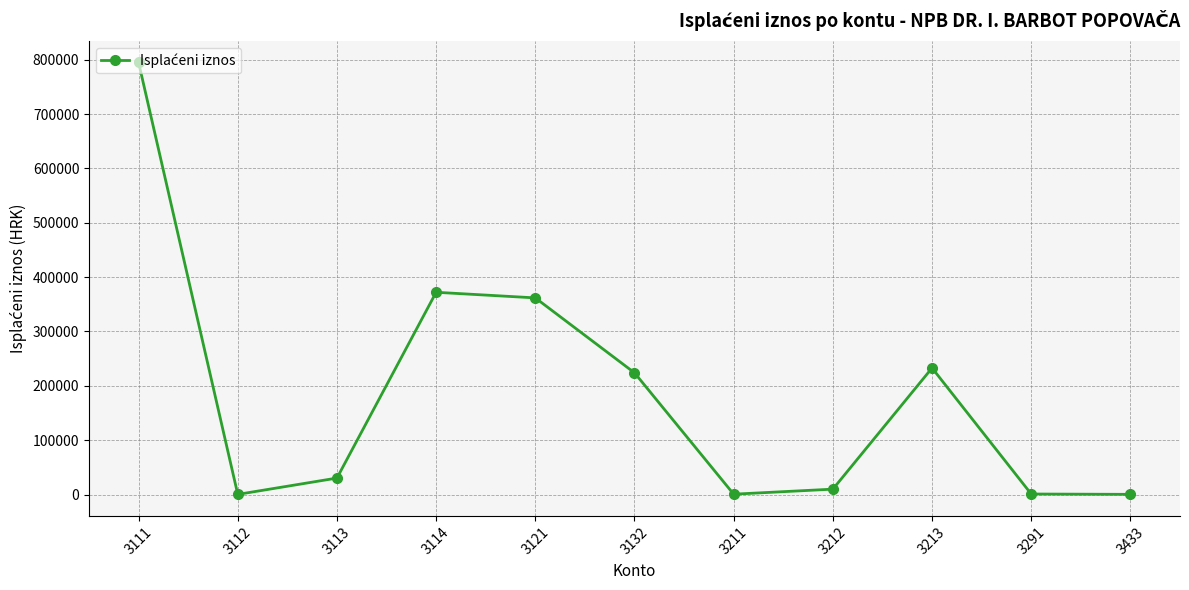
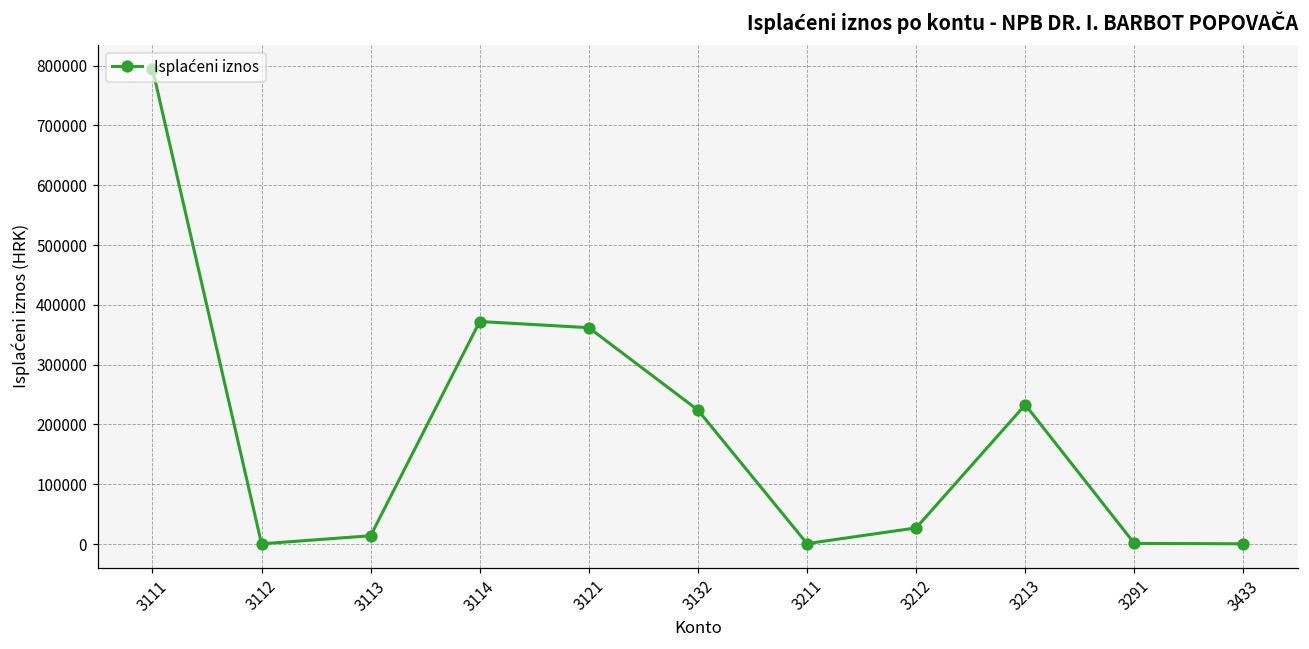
3113: 30000 -> 10000
3212: 10000 -> 30000
